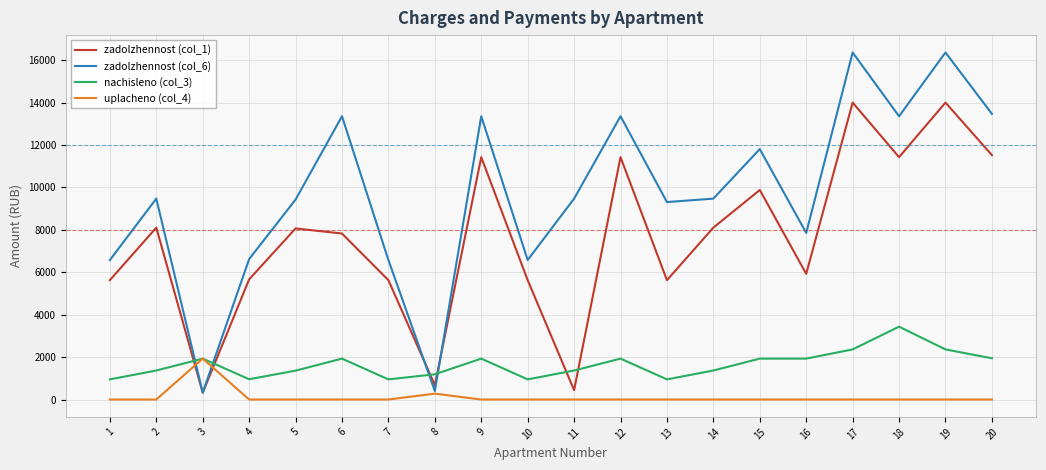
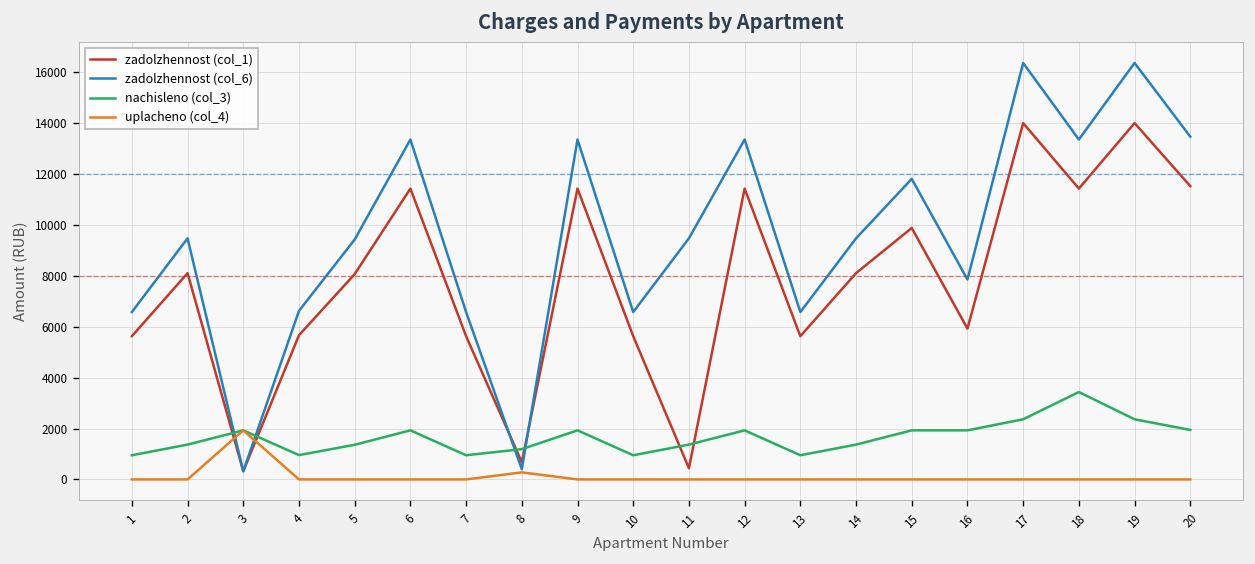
zadolzhennost (col_1), 6: 7800 -> 11400
zadolzhennost (col_6), 13: 9300 -> 6600
